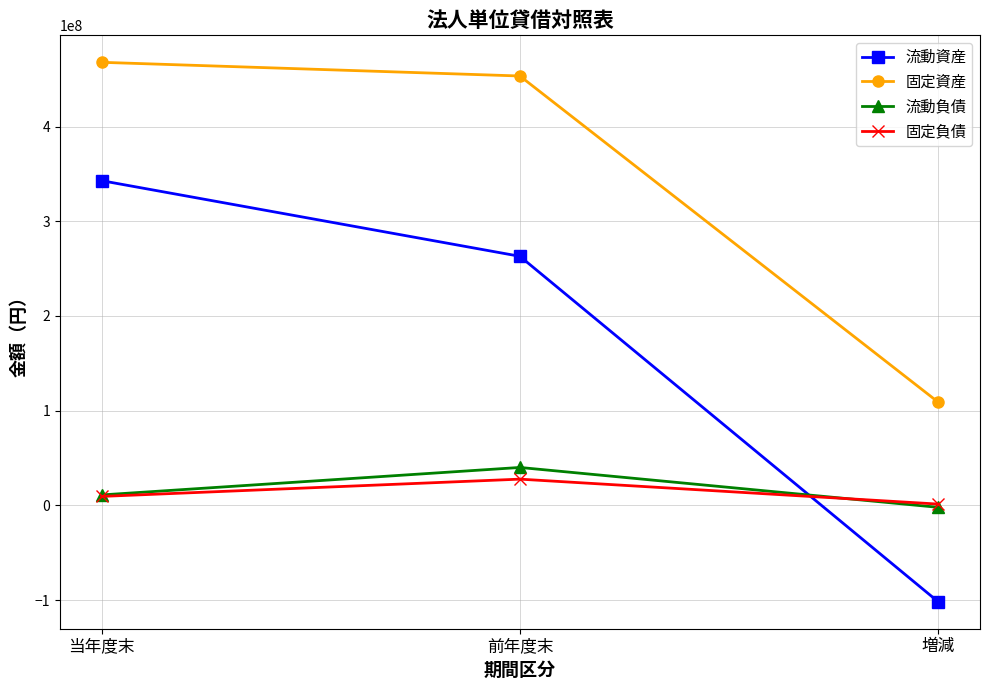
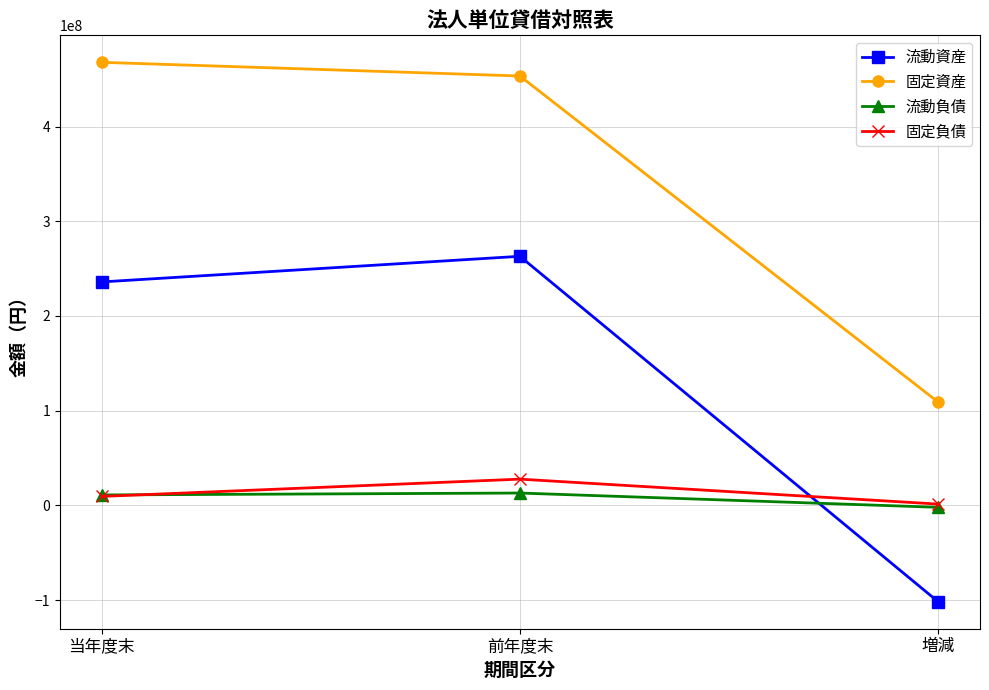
流動資産, 当年度末: 340000000 -> 240000000
流動負債, 前年度末: 40000000 -> 10000000
